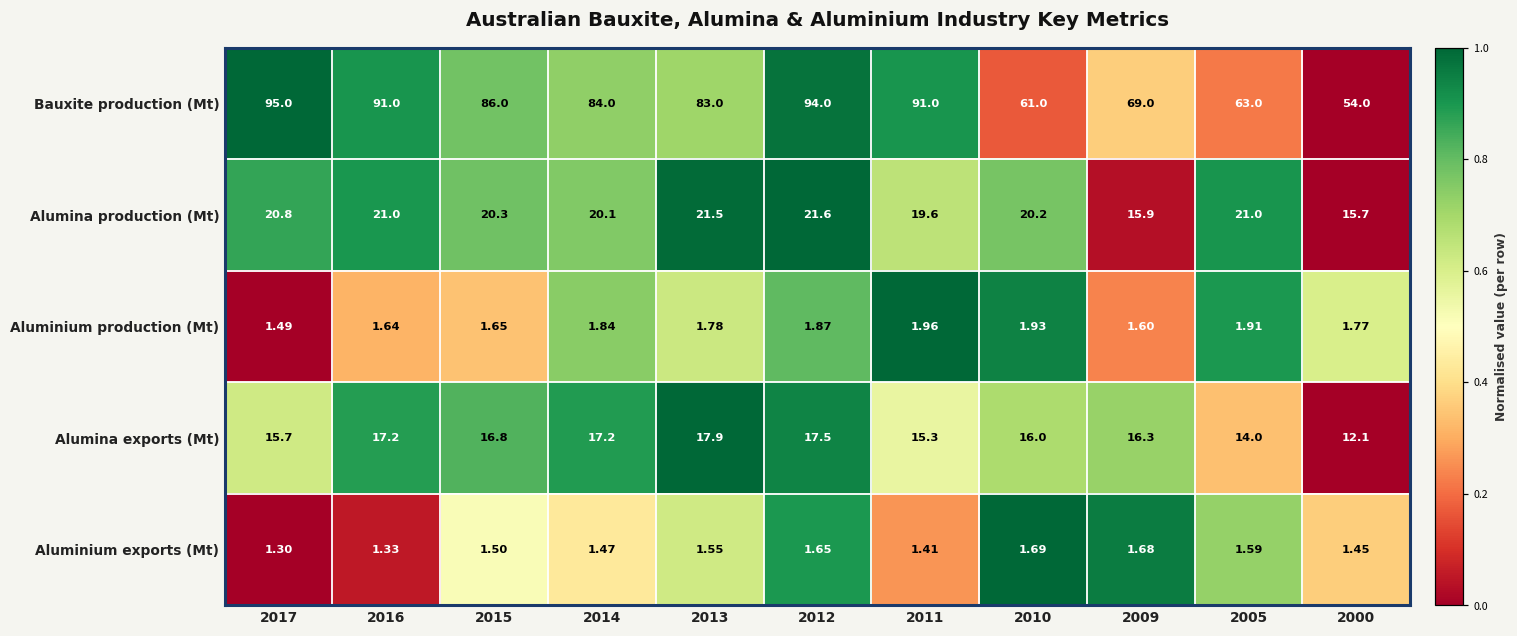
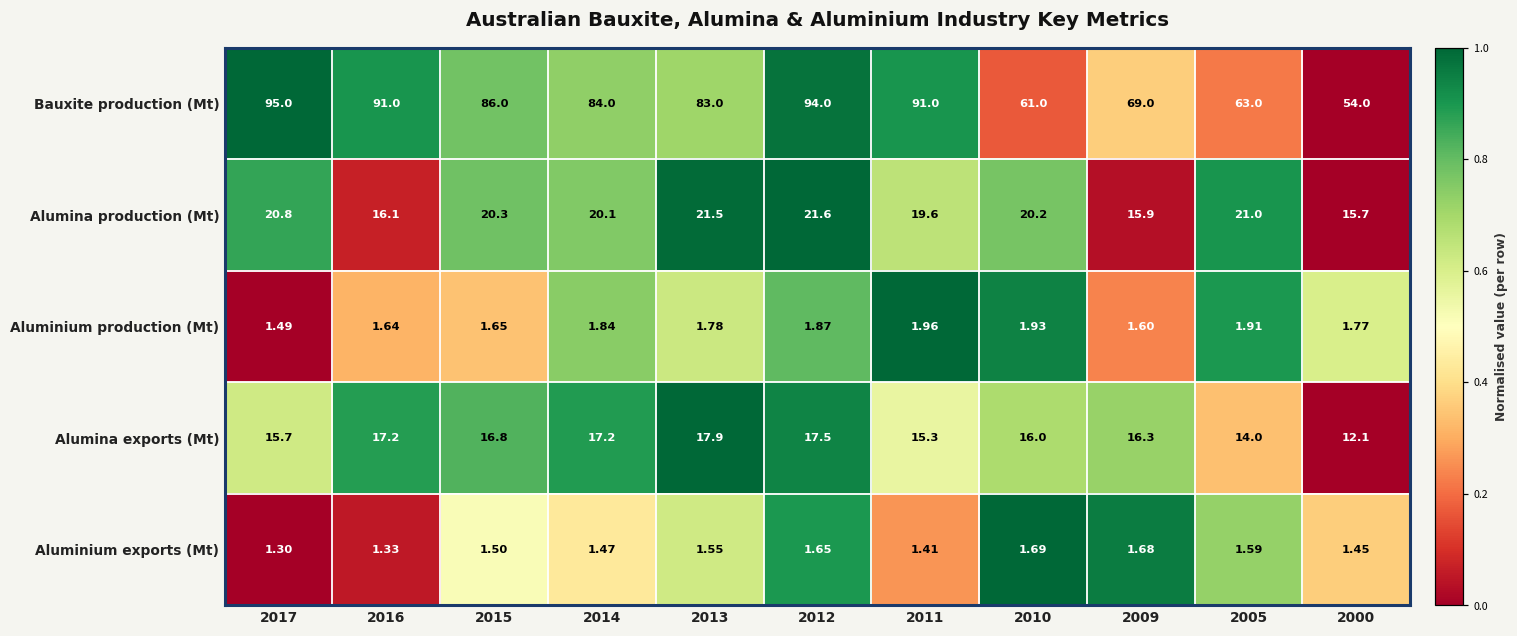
Alumina production (Mt), 2016: 21.0 -> 16.1
